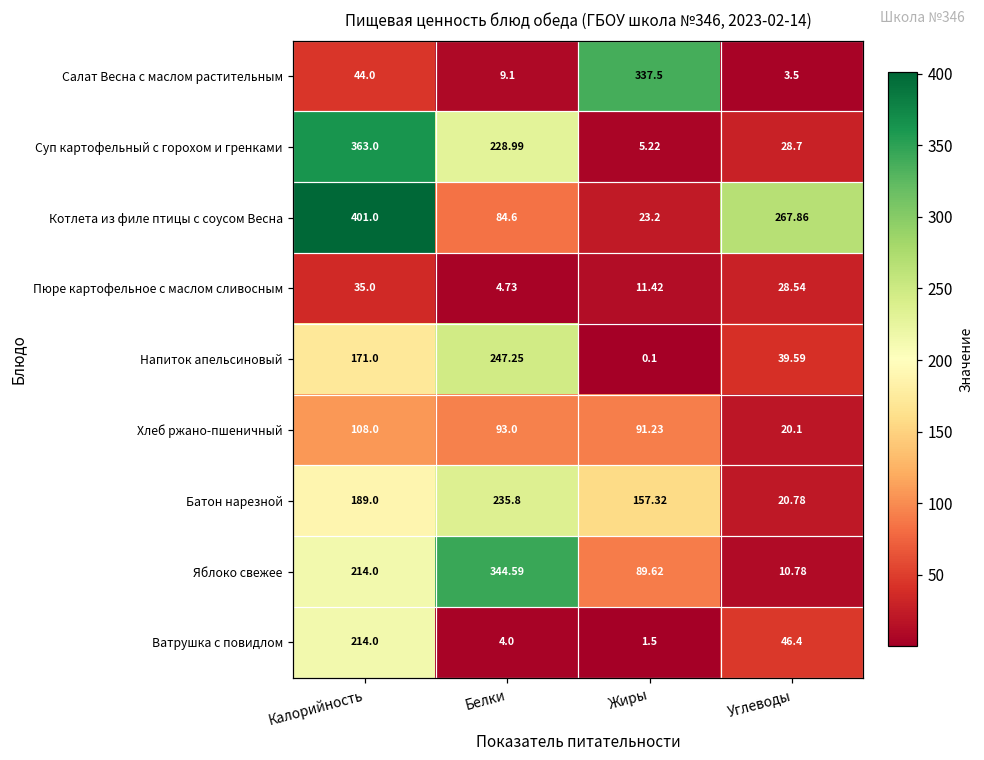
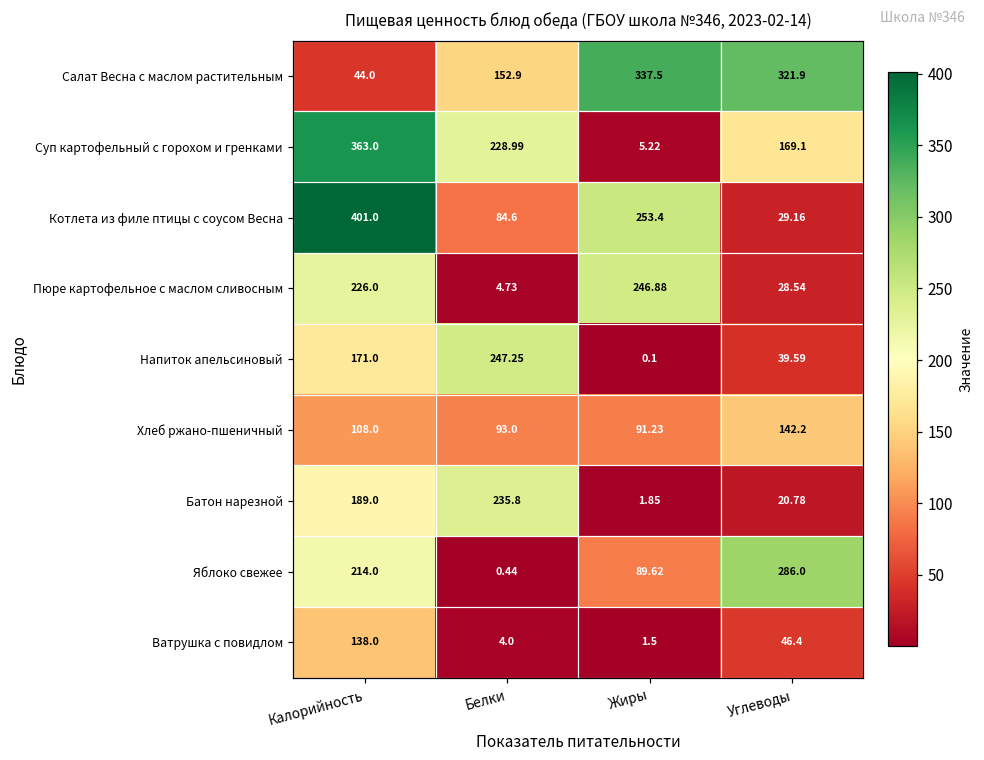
Салат Весна с маслом растительным, Белки: 9.1 -> 152.9
Салат Весна с маслом растительным, Углеводы: 3.5 -> 321.9
Суп картофельный с горохом и гренками, Углеводы: 28.7 -> 169.1
Котлета из филе птицы с соусом Весна, Жиры: 23.2 -> 253.4
Котлета из филе птицы с соусом Весна, Углеводы: 267.86 -> 29.16
Пюре картофельное с маслом сливосным, Калорийность: 35.0 -> 226.0
Пюре картофельное с маслом сливосным, Жиры: 11.42 -> 246.88
Хлеб ржано-пшеничный, Углеводы: 20.1 -> 142.2
Батон нарезной, Жиры: 157.32 -> 1.85
Яблоко свежее, Белки: 344.59 -> 0.44
Яблоко свежее, Углеводы: 10.78 -> 286.0
Ватрушка с повидлом, Калорийность: 214.0 -> 138.0
